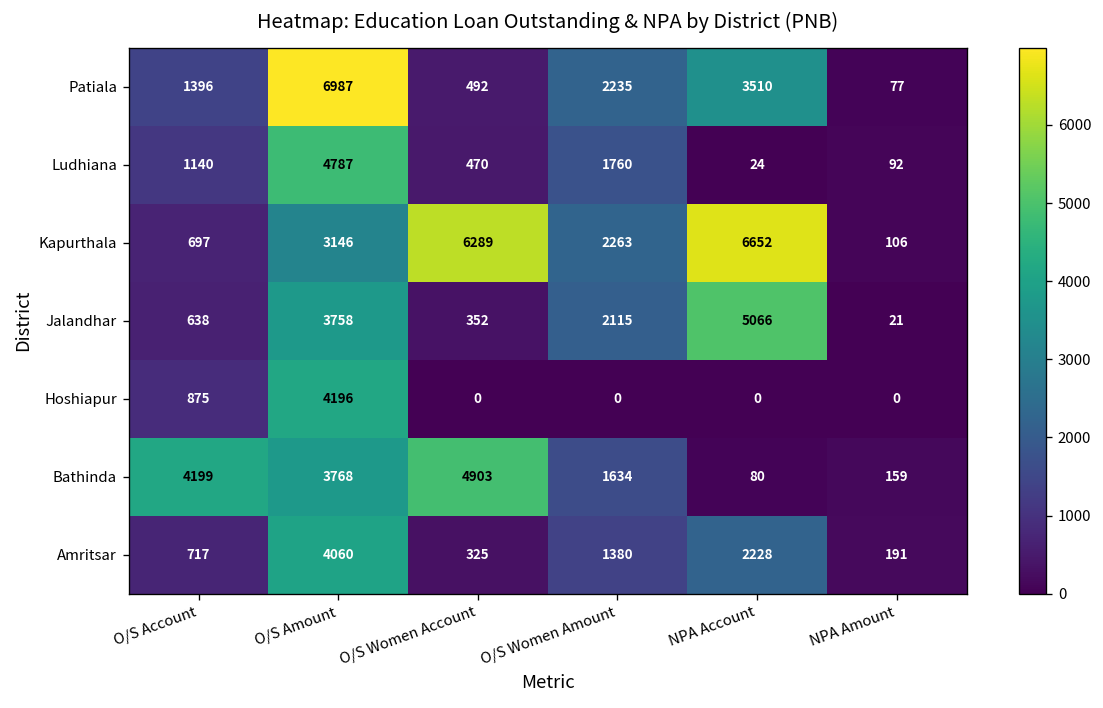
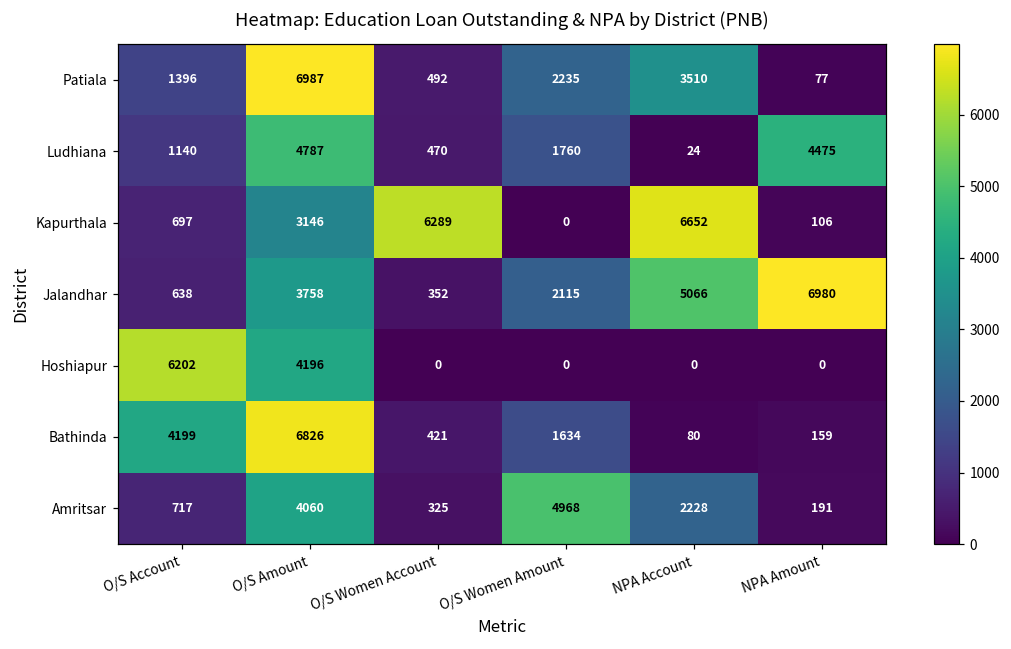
Ludhiana, NPA Amount: 92 -> 4475
Kapurthala, O/S Women Amount: 2263 -> 0
Jalandhar, NPA Amount: 21 -> 6980
Hoshiapur, O/S Account: 875 -> 6202
Bathinda, O/S Amount: 3768 -> 6826
Bathinda, O/S Women Account: 4903 -> 421
Amritsar, O/S Women Amount: 1380 -> 4968
